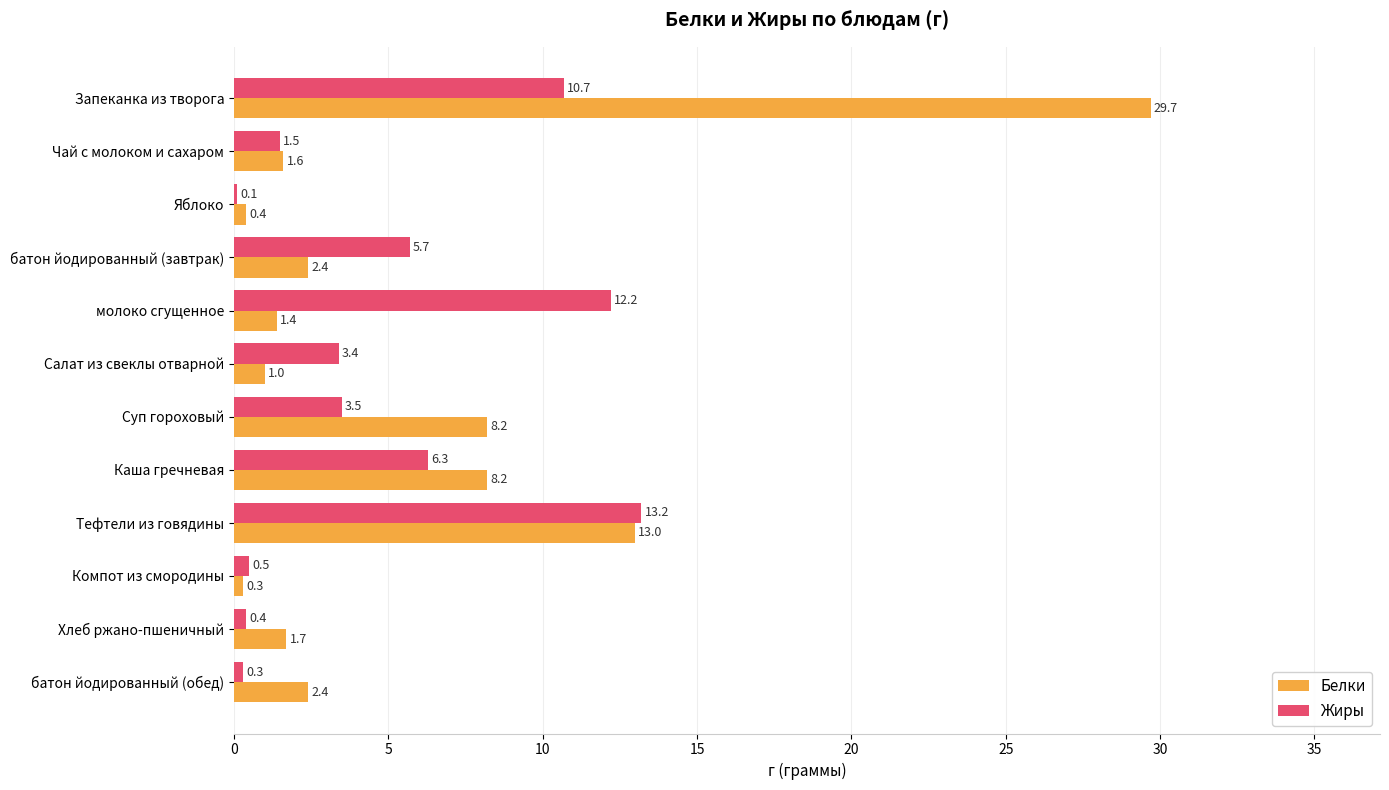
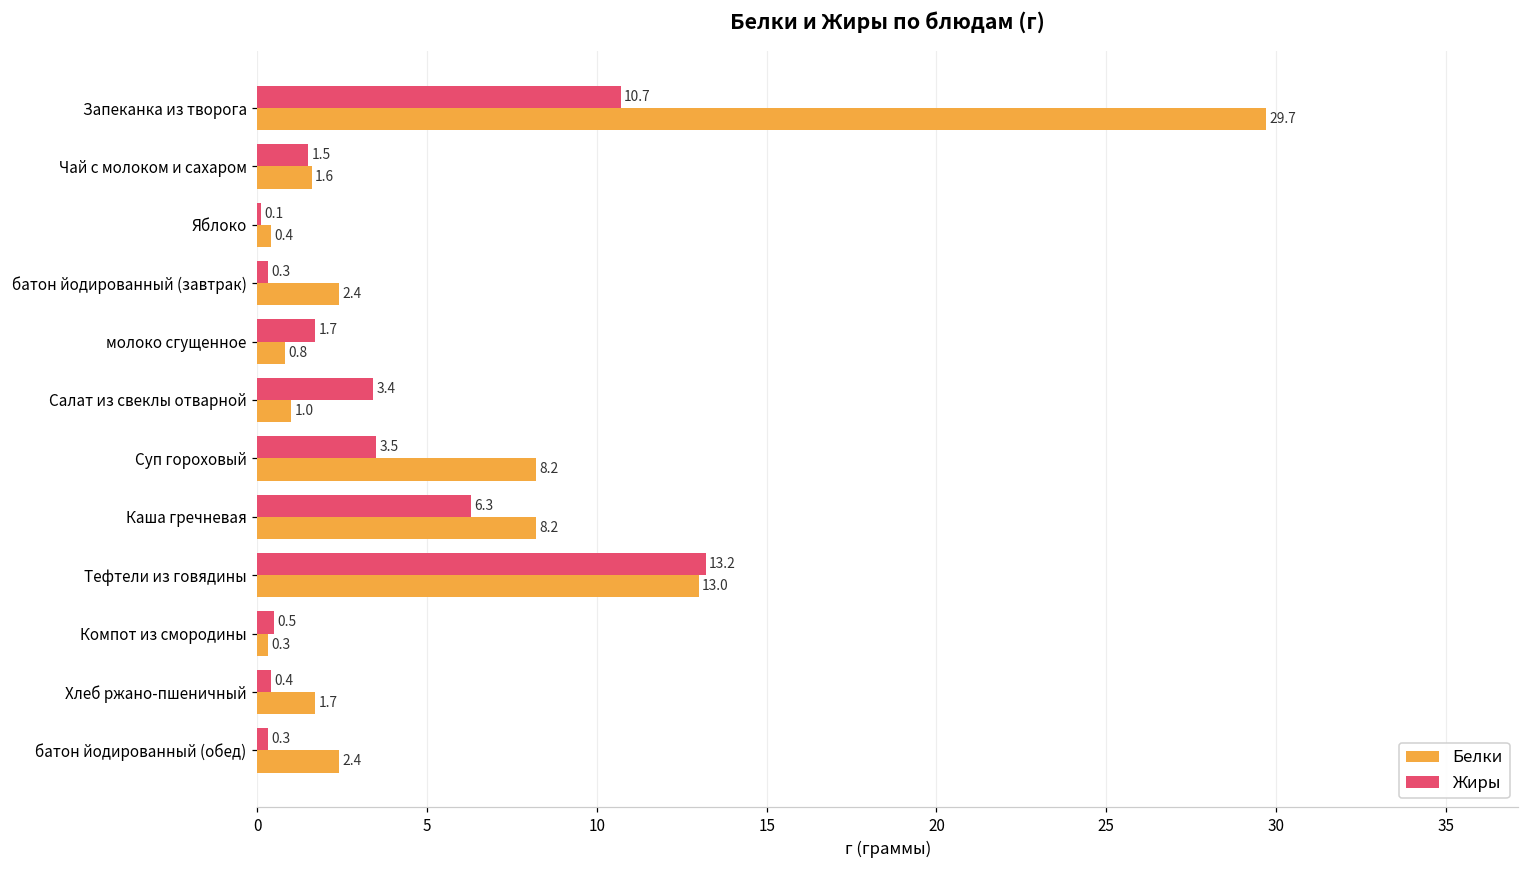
Жиры, батон йодированный (завтрак): 5.7 -> 0.3
Жиры, молоко сгущенное: 12.2 -> 1.7
Белки, молоко сгущенное: 1.4 -> 0.8
